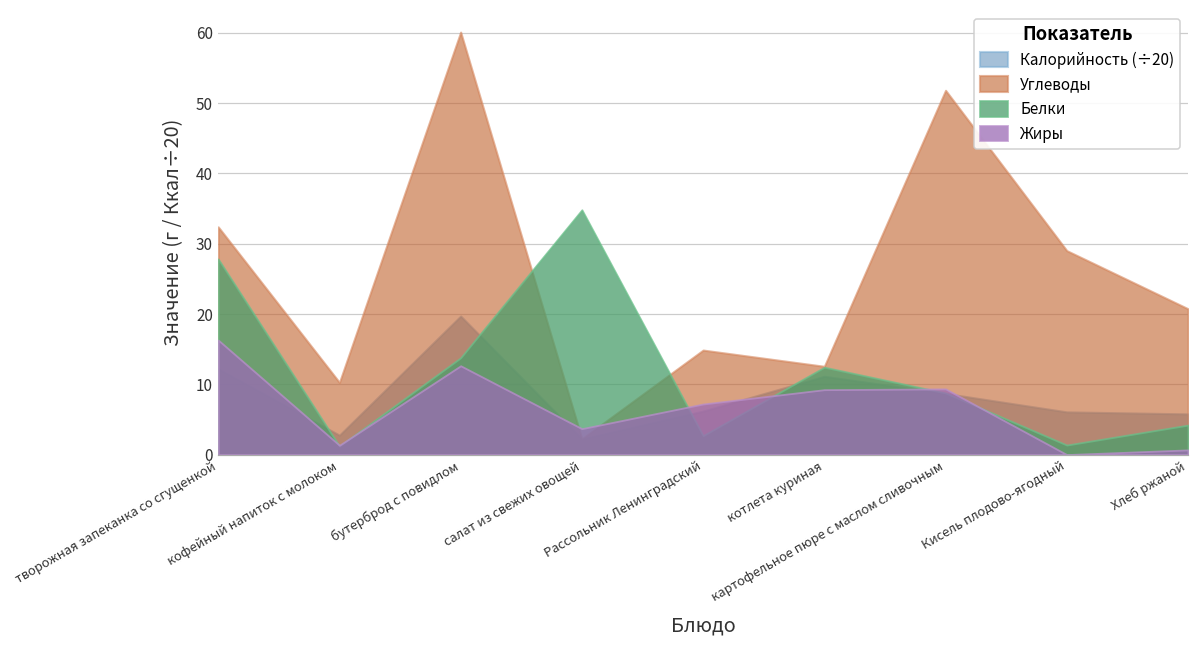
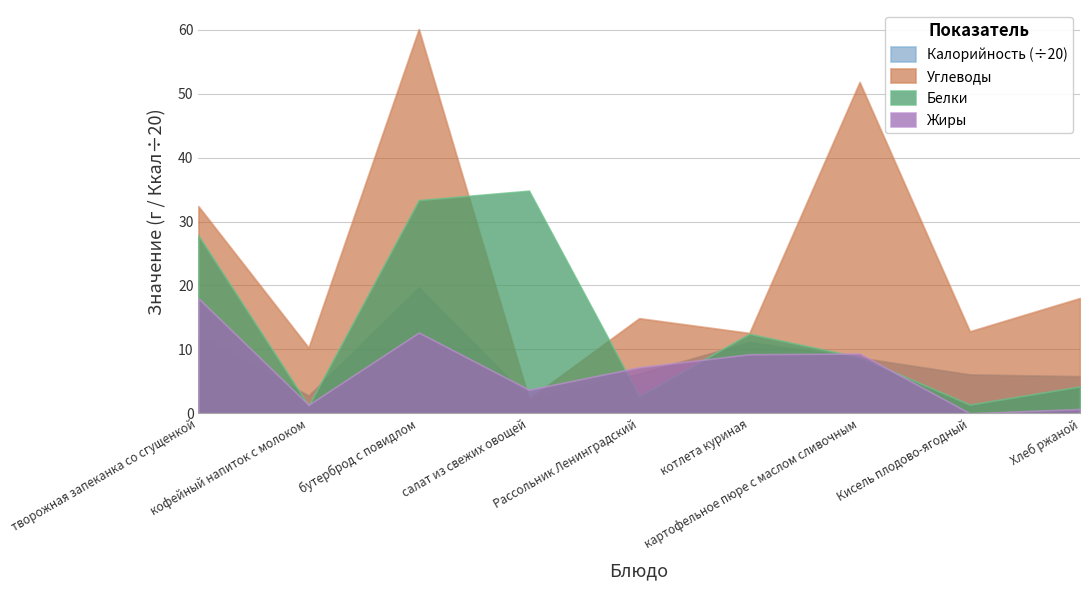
Жиры, творожная запеканка со сгущенкой: 16 -> 18
Белки, бутерброд с повидлом: 14 -> 33
Углеводы, Кисель плодово-ягодный: 29 -> 13
Углеводы, Хлеб ржаной: 21 -> 18
